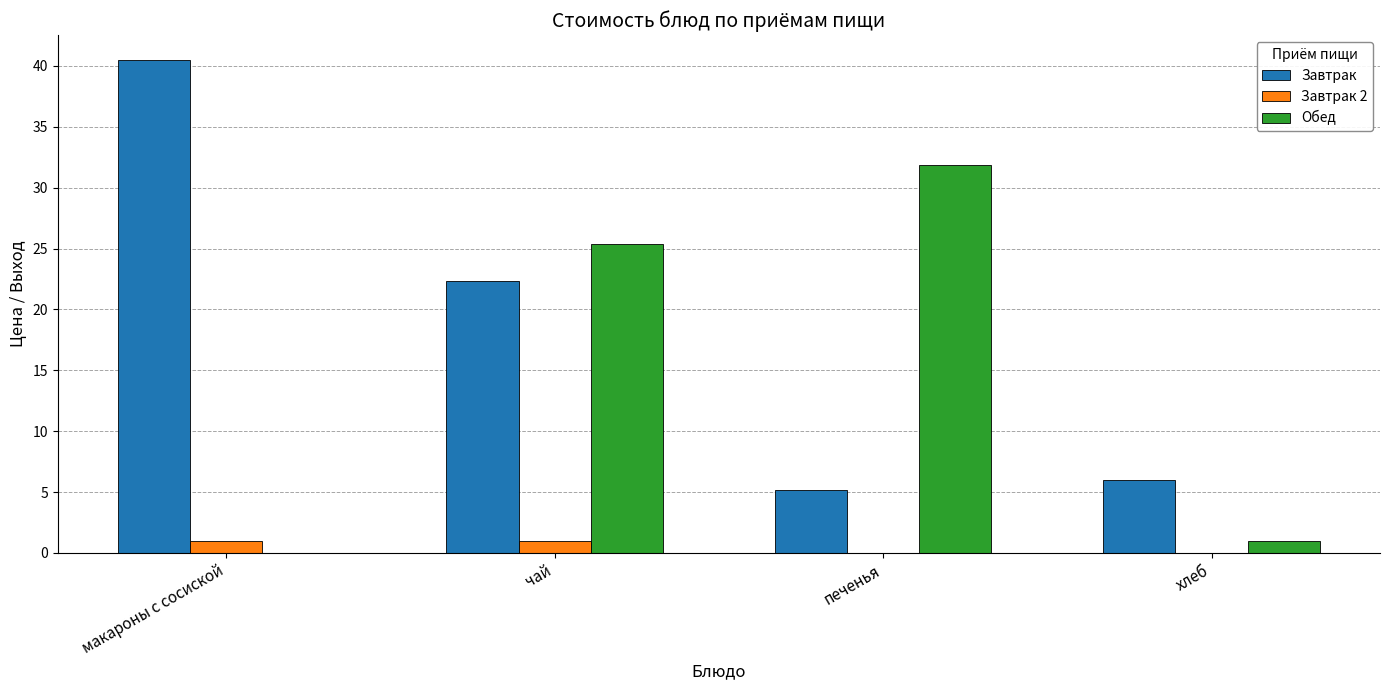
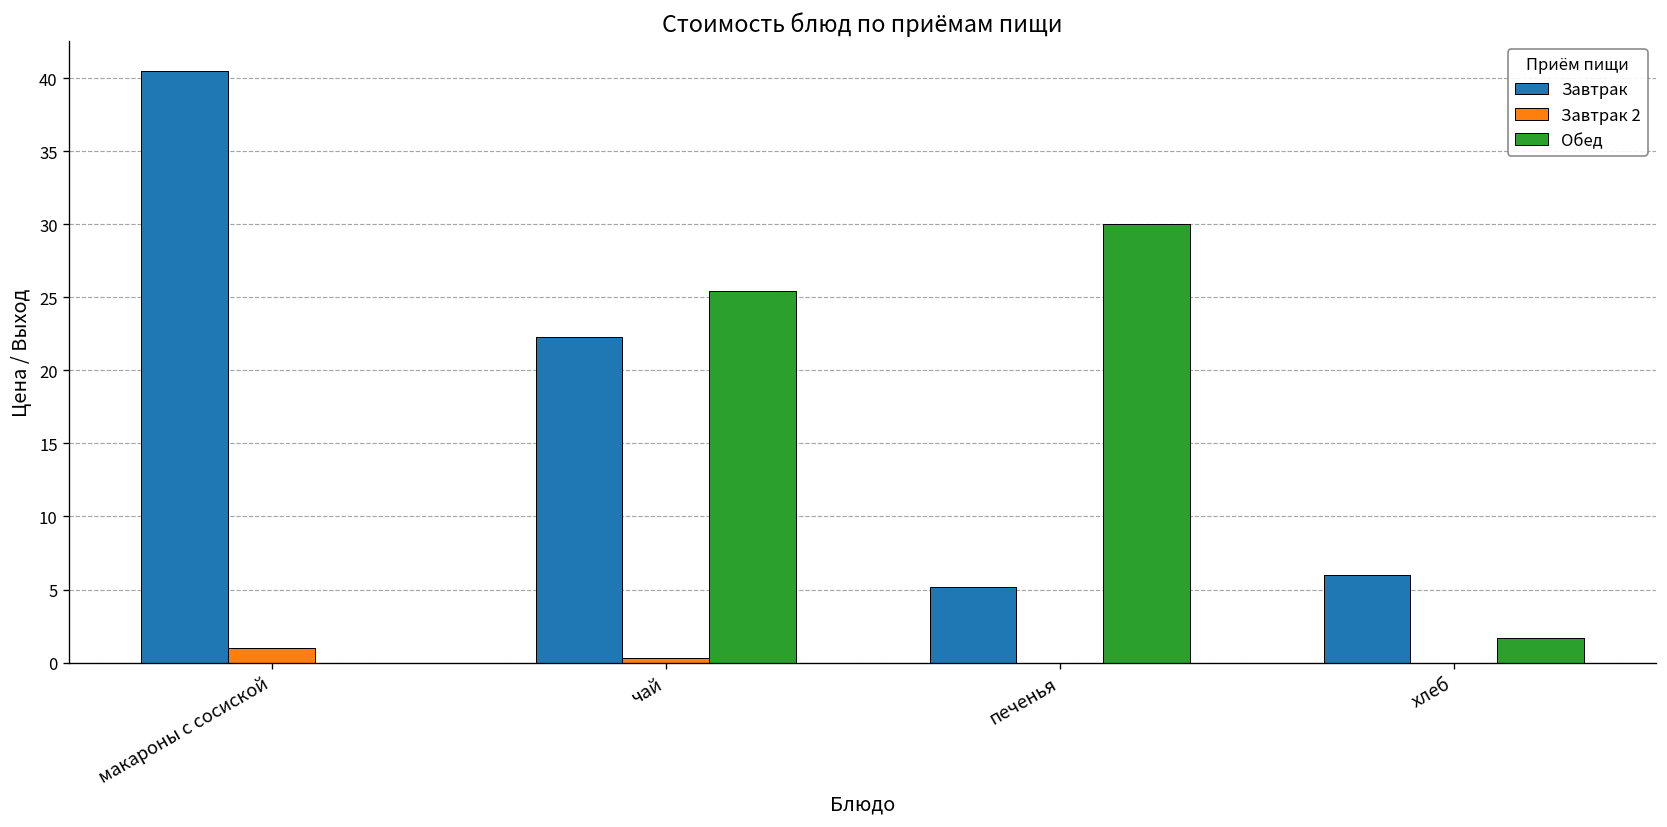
Завтрак 2, чай: 1.0 -> 0.3
Обед, печенья: 31.9 -> 30.0
Обед, хлеб: 1.0 -> 1.7
